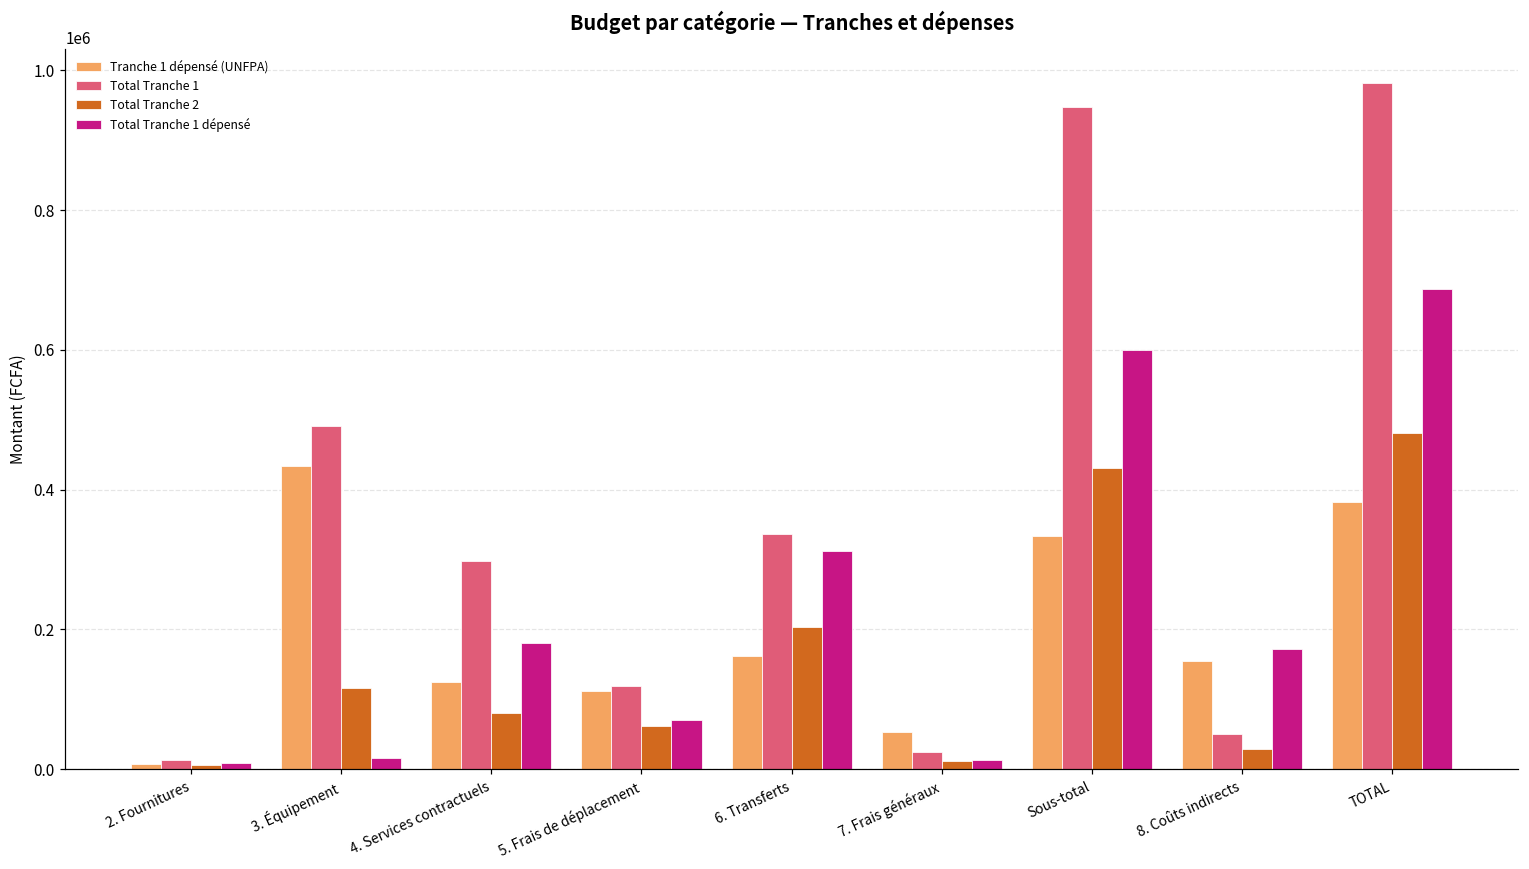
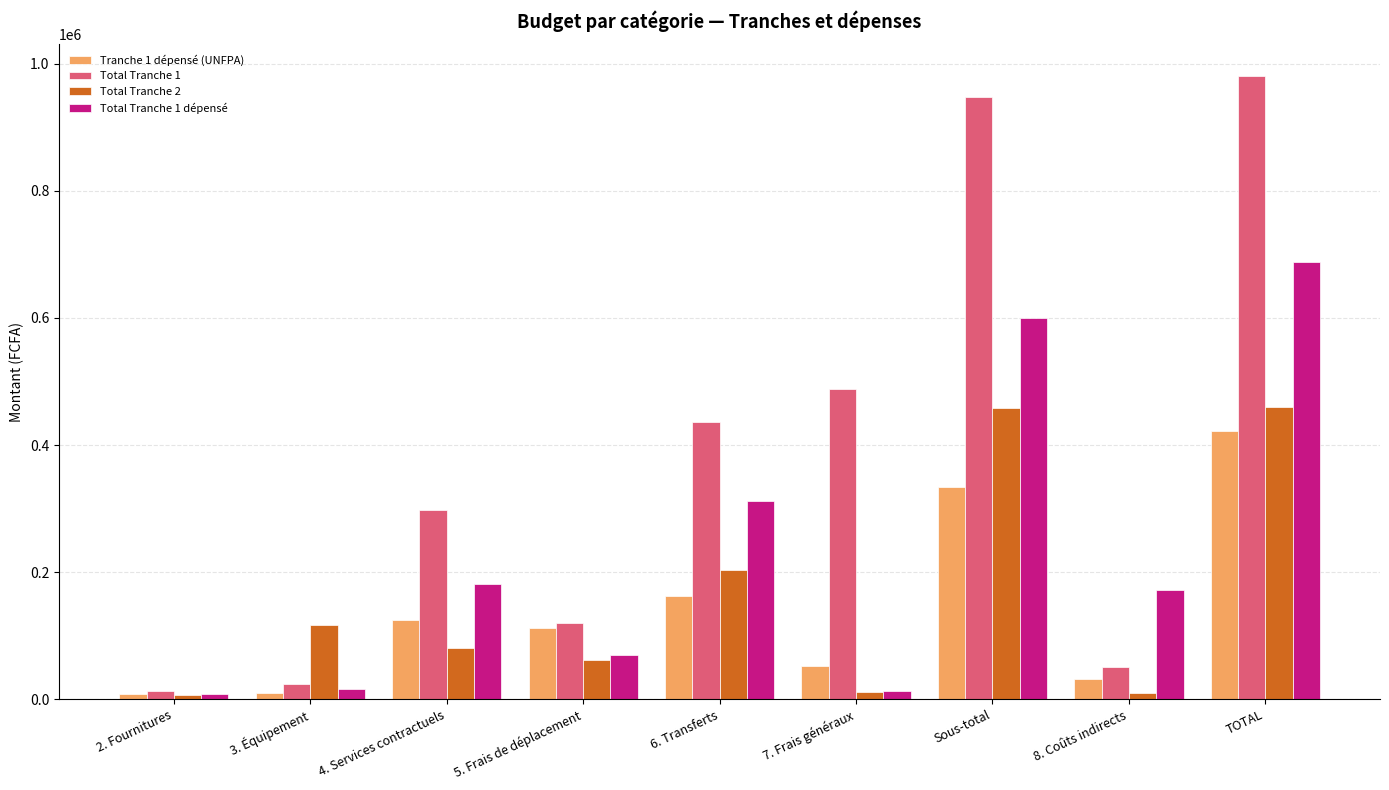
Tranche 1 dépensé (UNFPA), 3. Équipement: 430000 -> 10000
Total Tranche 1, 3. Équipement: 490000 -> 20000
Total Tranche 1, 6. Transferts: 340000 -> 440000
Total Tranche 1, 7. Frais généraux: 20000 -> 490000
Total Tranche 2, Sous-total: 430000 -> 460000
Tranche 1 dépensé (UNFPA), 8. Coûts indirects: 160000 -> 30000
Total Tranche 2, 8. Coûts indirects: 30000 -> 10000
Tranche 1 dépensé (UNFPA), TOTAL: 380000 -> 420000
Total Tranche 2, TOTAL: 480000 -> 460000
